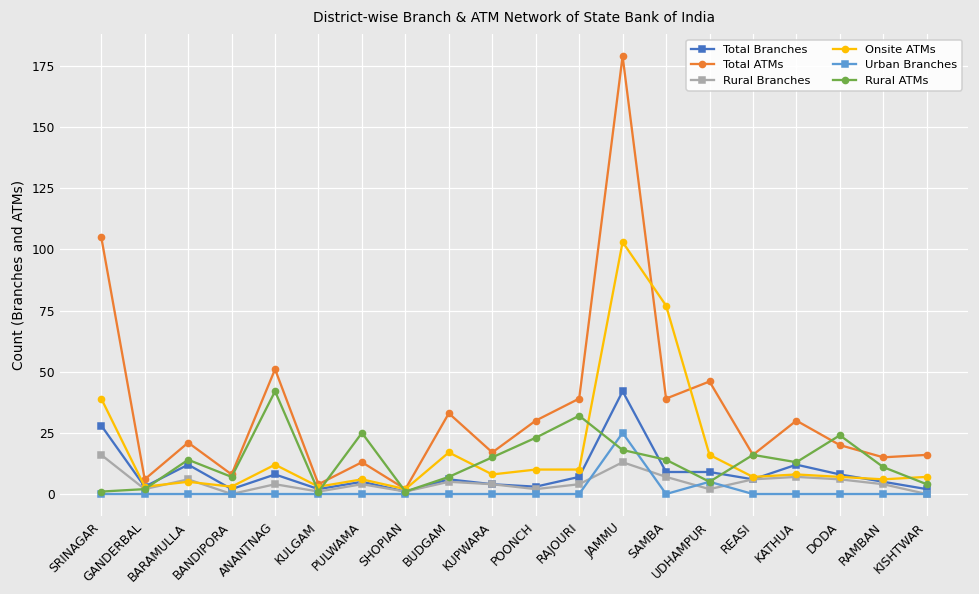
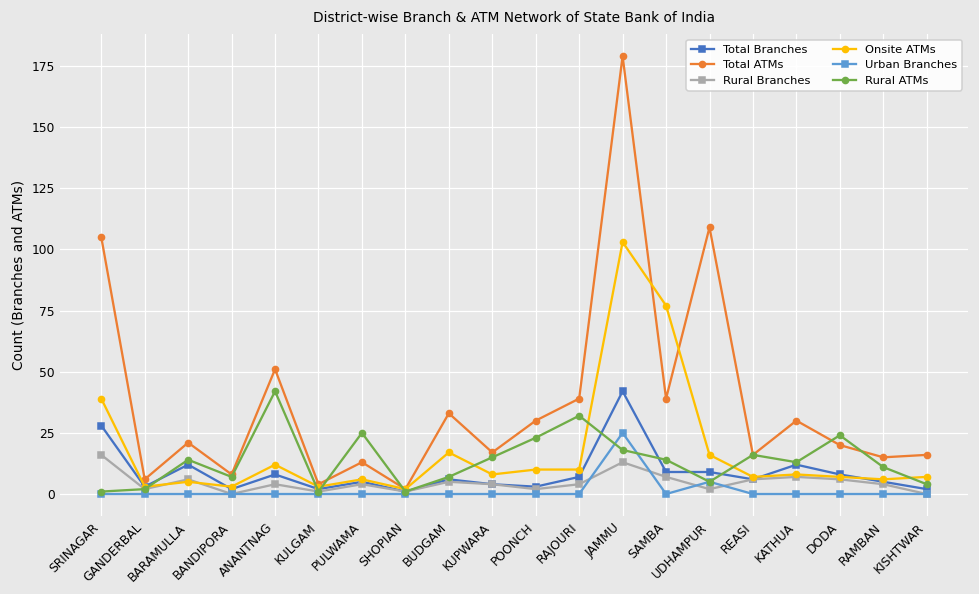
Total ATMs, UDHAMPUR: 46 -> 109
